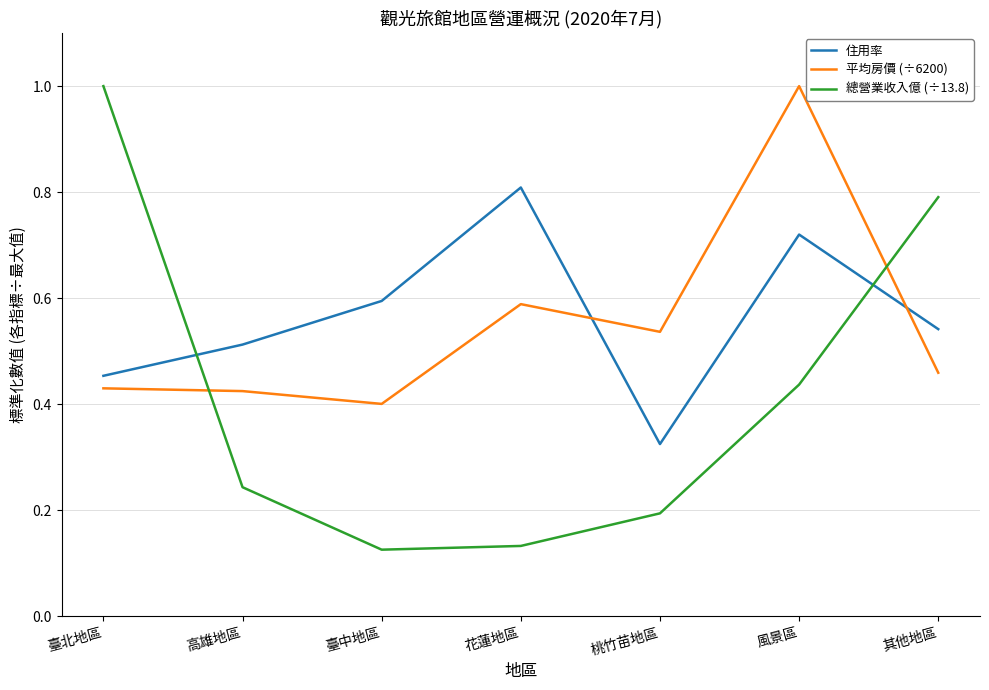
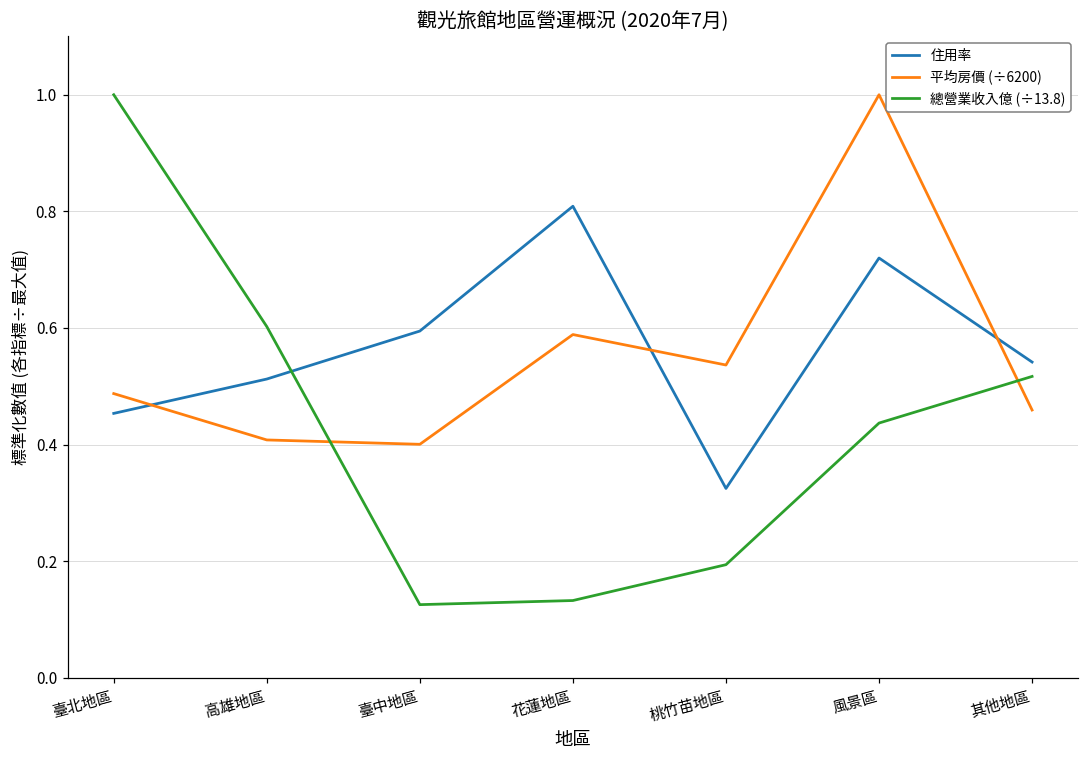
平均房價 (÷6200), 臺北地區: 0.43 -> 0.49
平均房價 (÷6200), 高雄地區: 0.42 -> 0.41
總營業收入億 (÷13.8), 高雄地區: 0.24 -> 0.60
總營業收入億 (÷13.8), 其他地區: 0.79 -> 0.52
